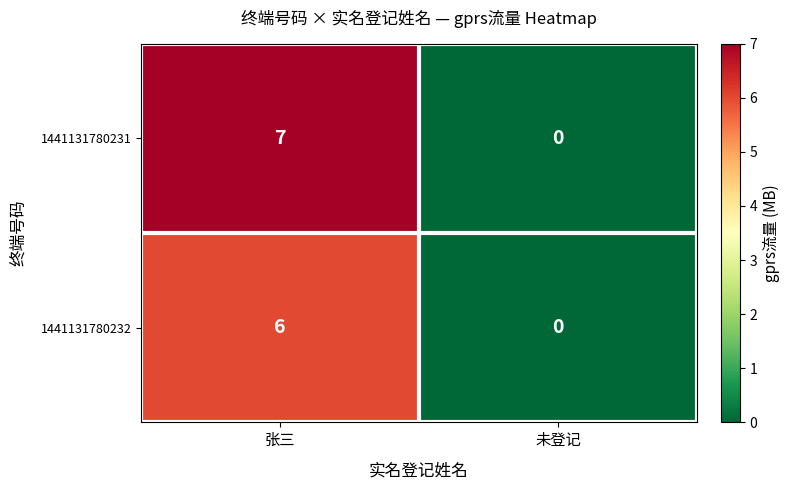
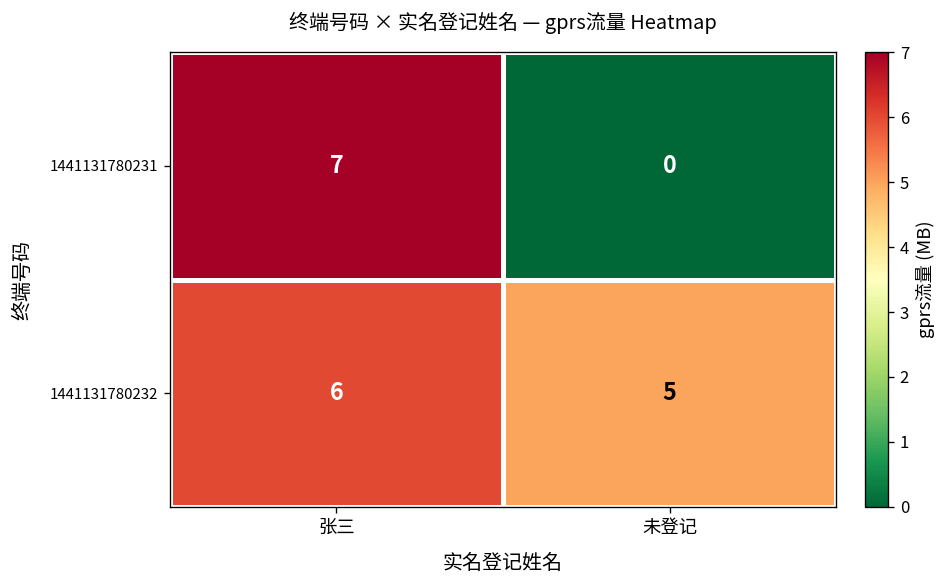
1441131780232, 未登记: 0 -> 5
